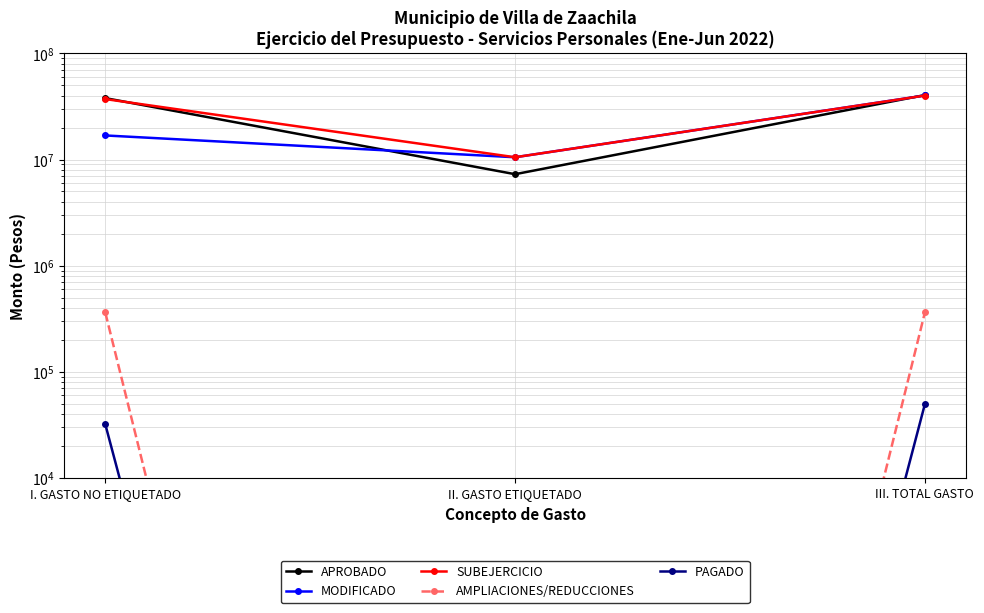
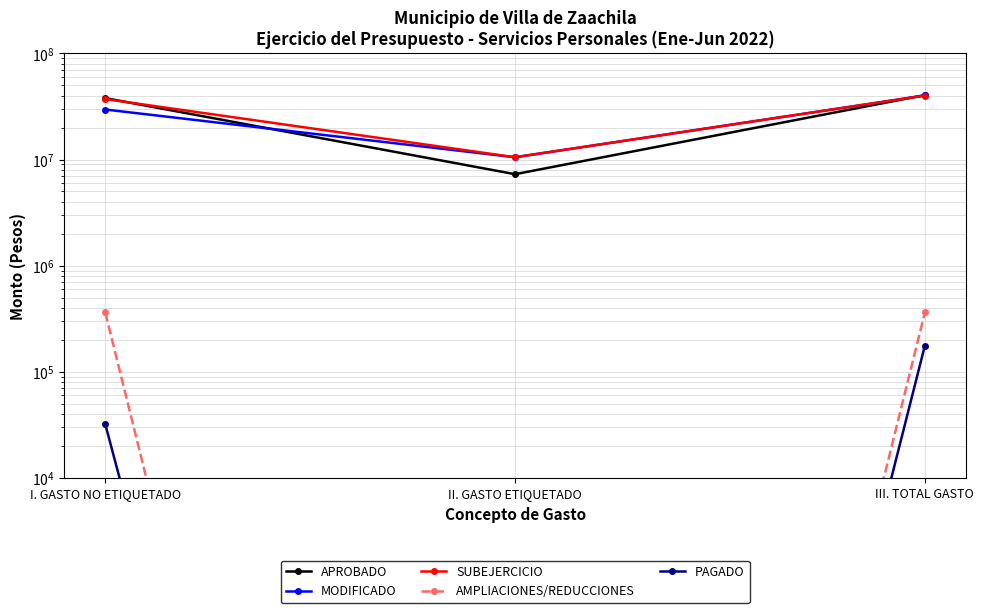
MODIFICADO, I. GASTO NO ETIQUETADO: 17000000 -> 30000000
PAGADO, III. TOTAL GASTO: 50000 -> 180000
